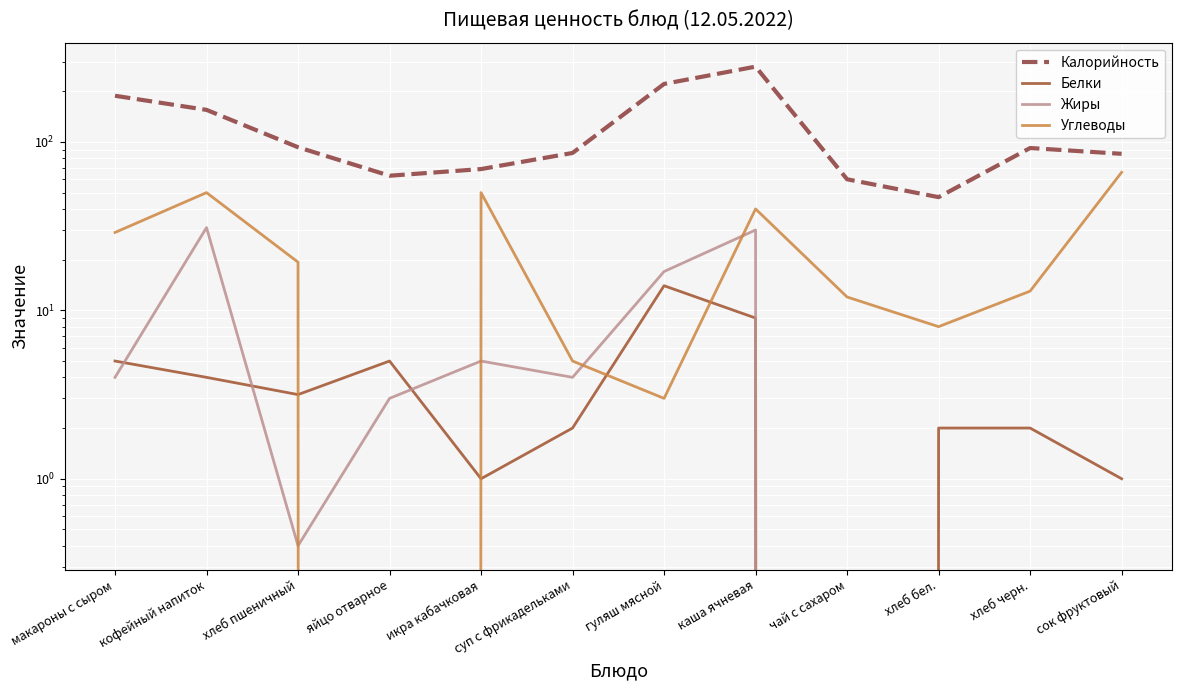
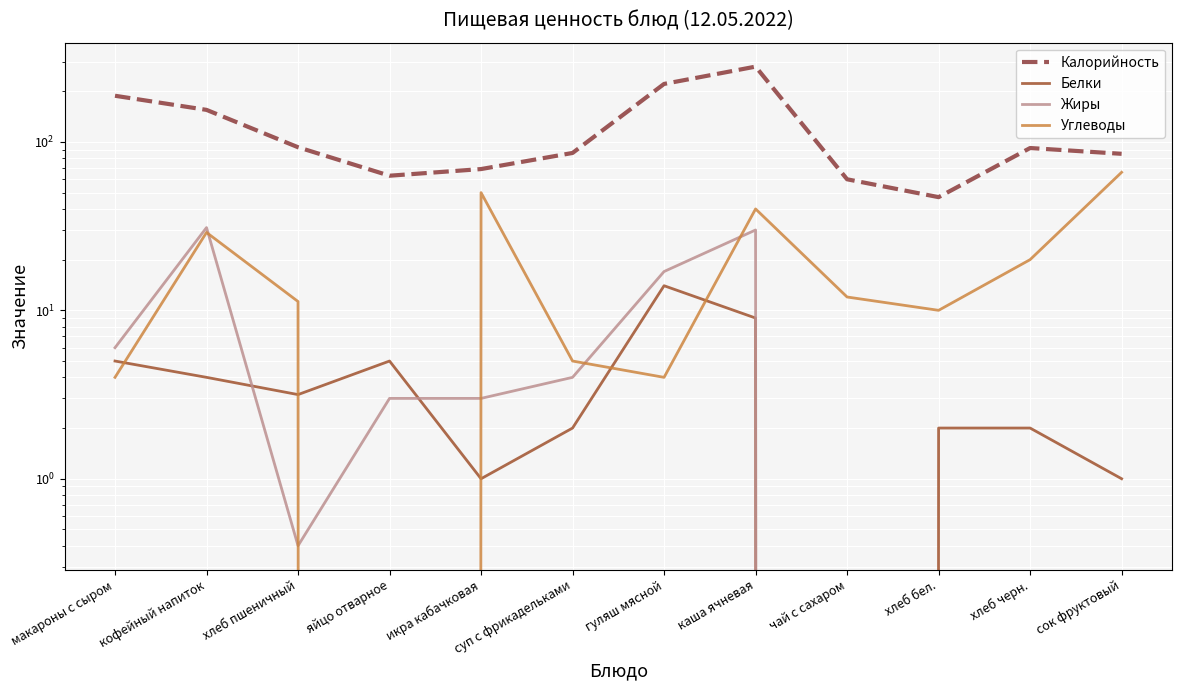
Жиры, макароны с сыром: 4 -> 6
Углеводы, макароны с сыром: 29 -> 4
Углеводы, кофейный напиток: 50 -> 29
Углеводы, хлеб пшеничный: 19 -> 11
Жиры, икра кабачковая: 5 -> 3
Углеводы, гуляш мясной: 3 -> 4
Углеводы, хлеб бел.: 8 -> 10
Углеводы, хлеб черн.: 13 -> 20
